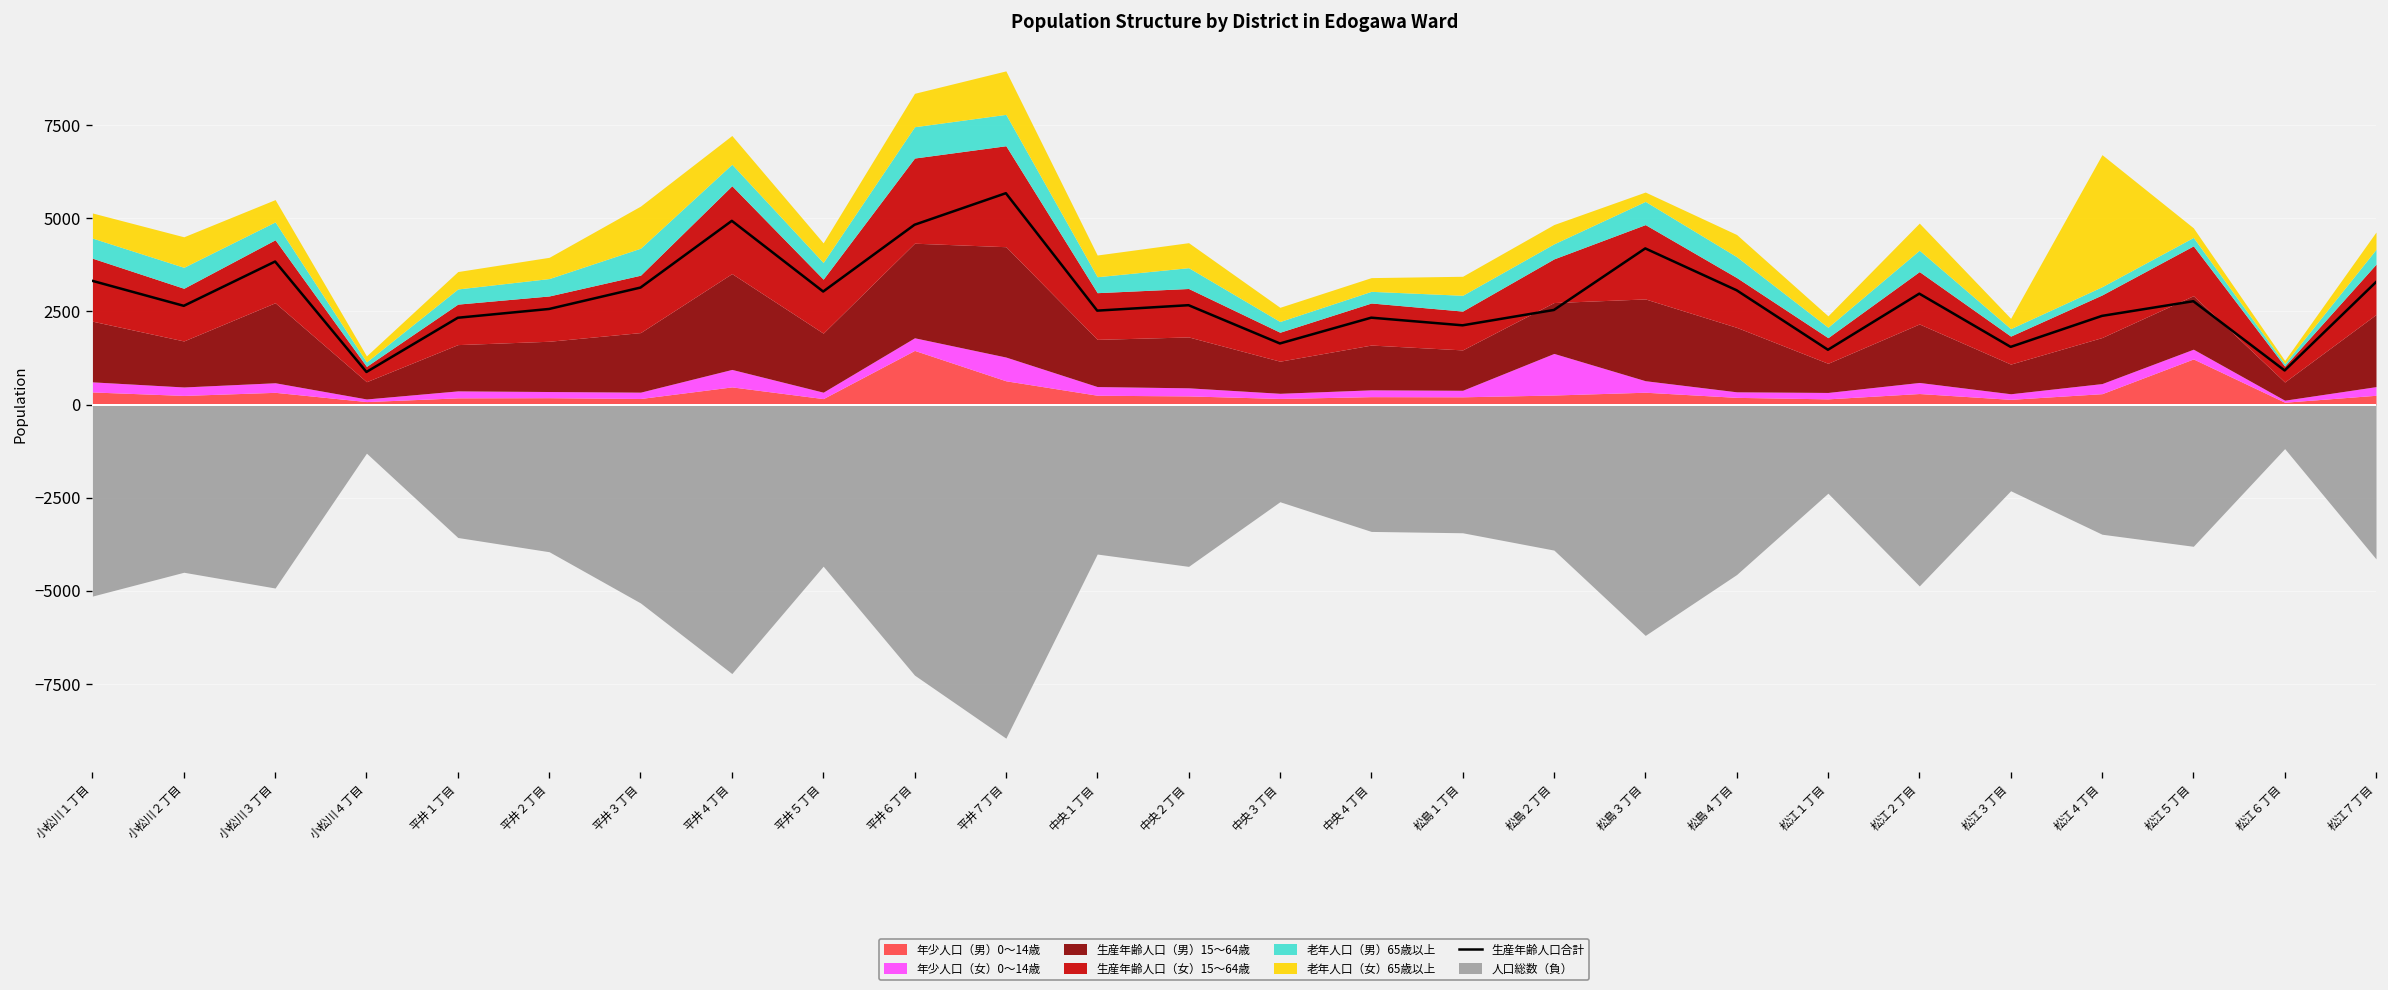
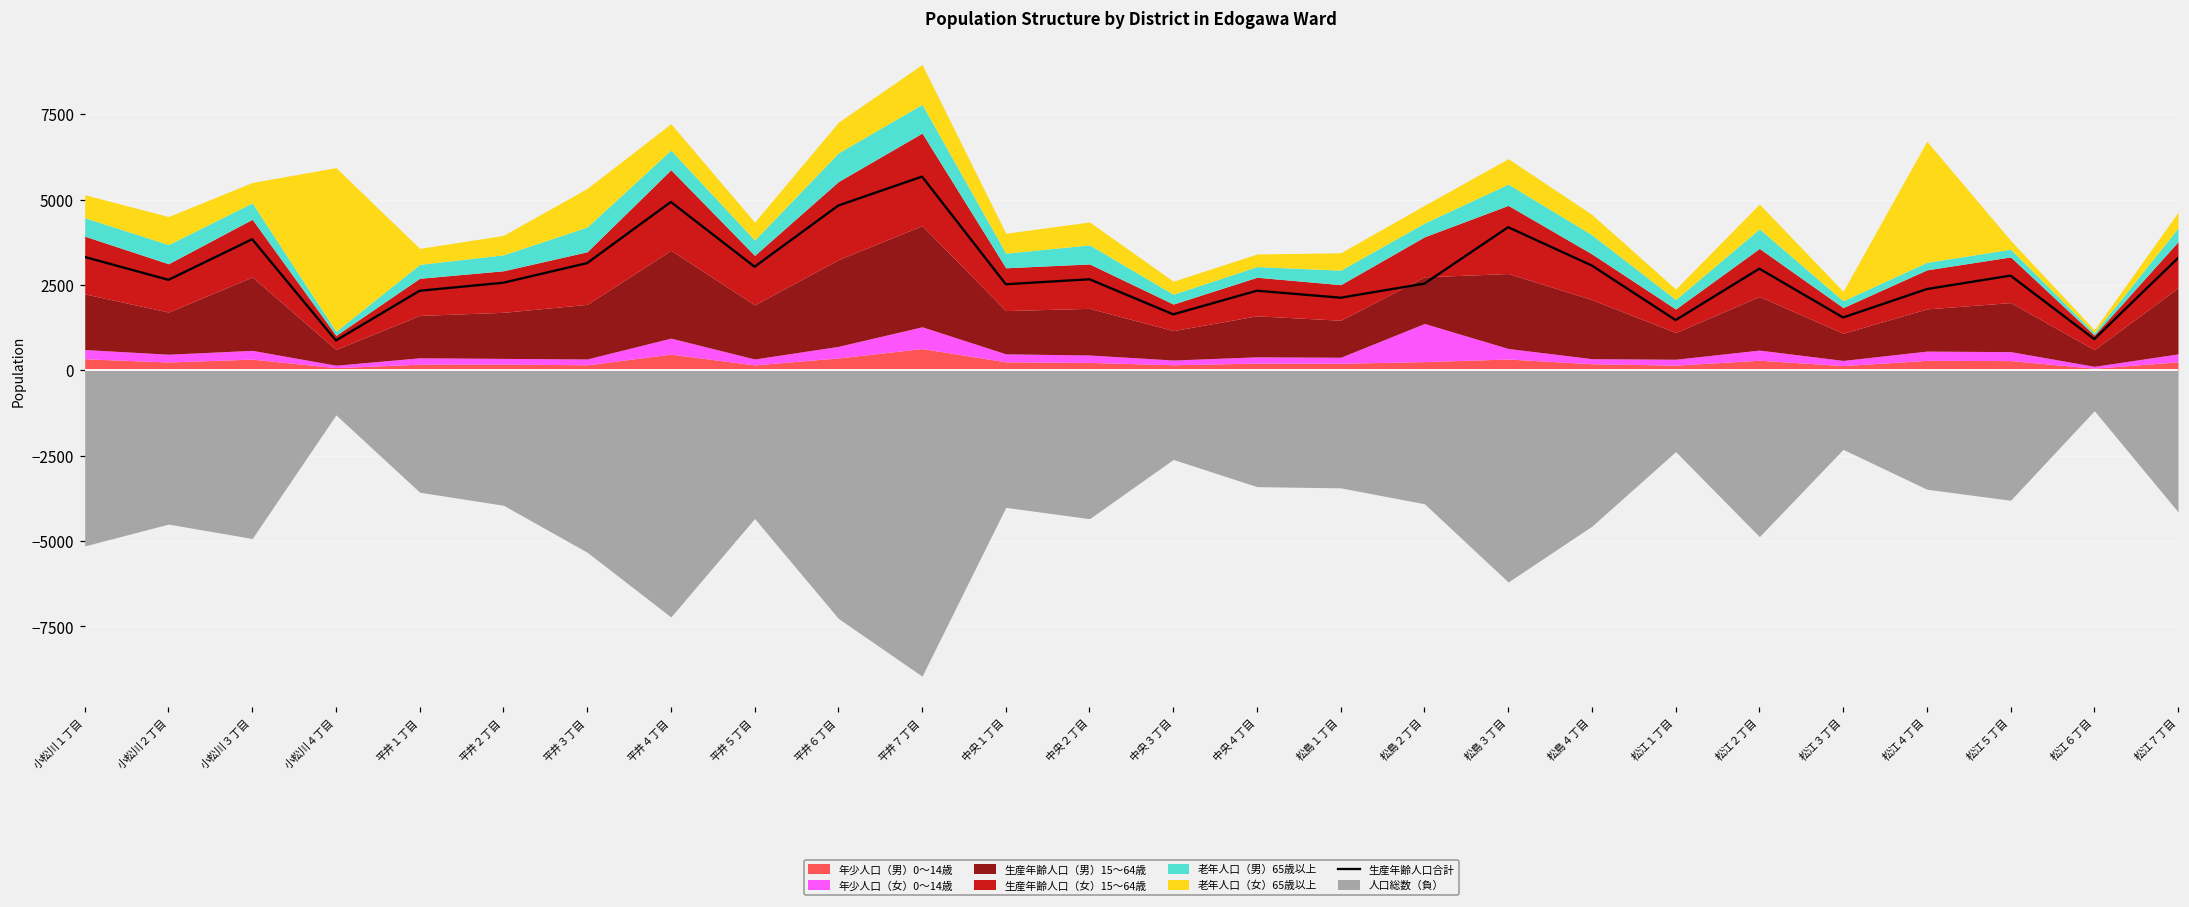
老年人口（女）65歳以上, 小松川４丁目: 200 -> 4800
年少人口（男）0〜14歳, 平井６丁目: 1500 -> 400
老年人口（女）65歳以上, 松島３丁目: 300 -> 700
年少人口（男）0〜14歳, 松江５丁目: 1200 -> 300
